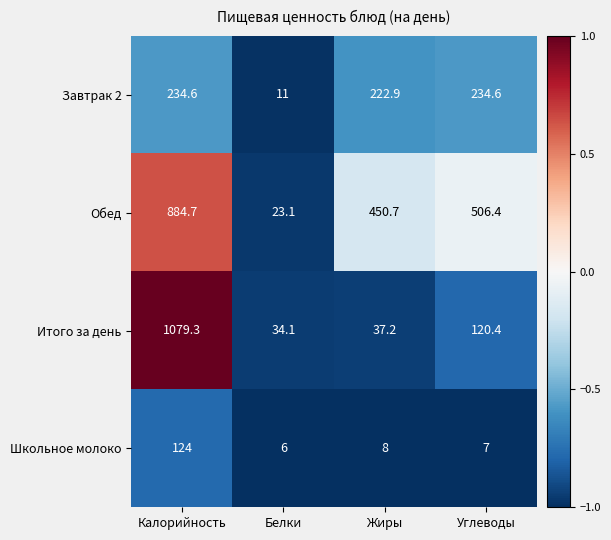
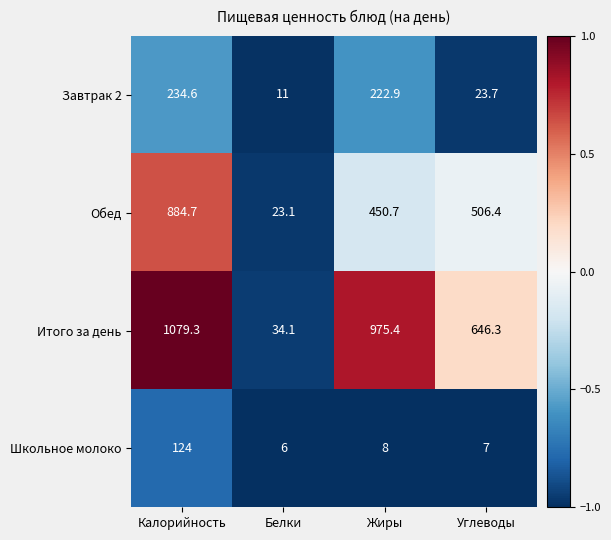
Завтрак 2, Углеводы: 234.6 -> 23.7
Итого за день, Жиры: 37.2 -> 975.4
Итого за день, Углеводы: 120.4 -> 646.3
